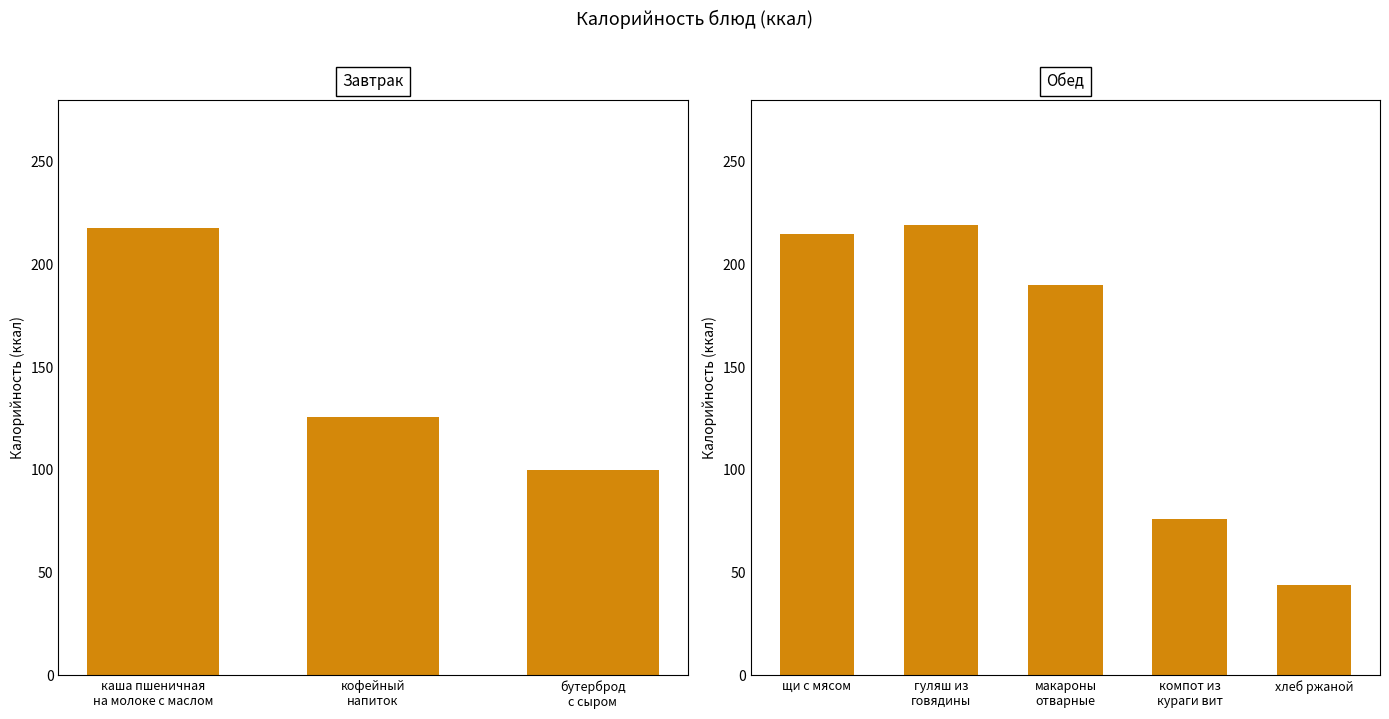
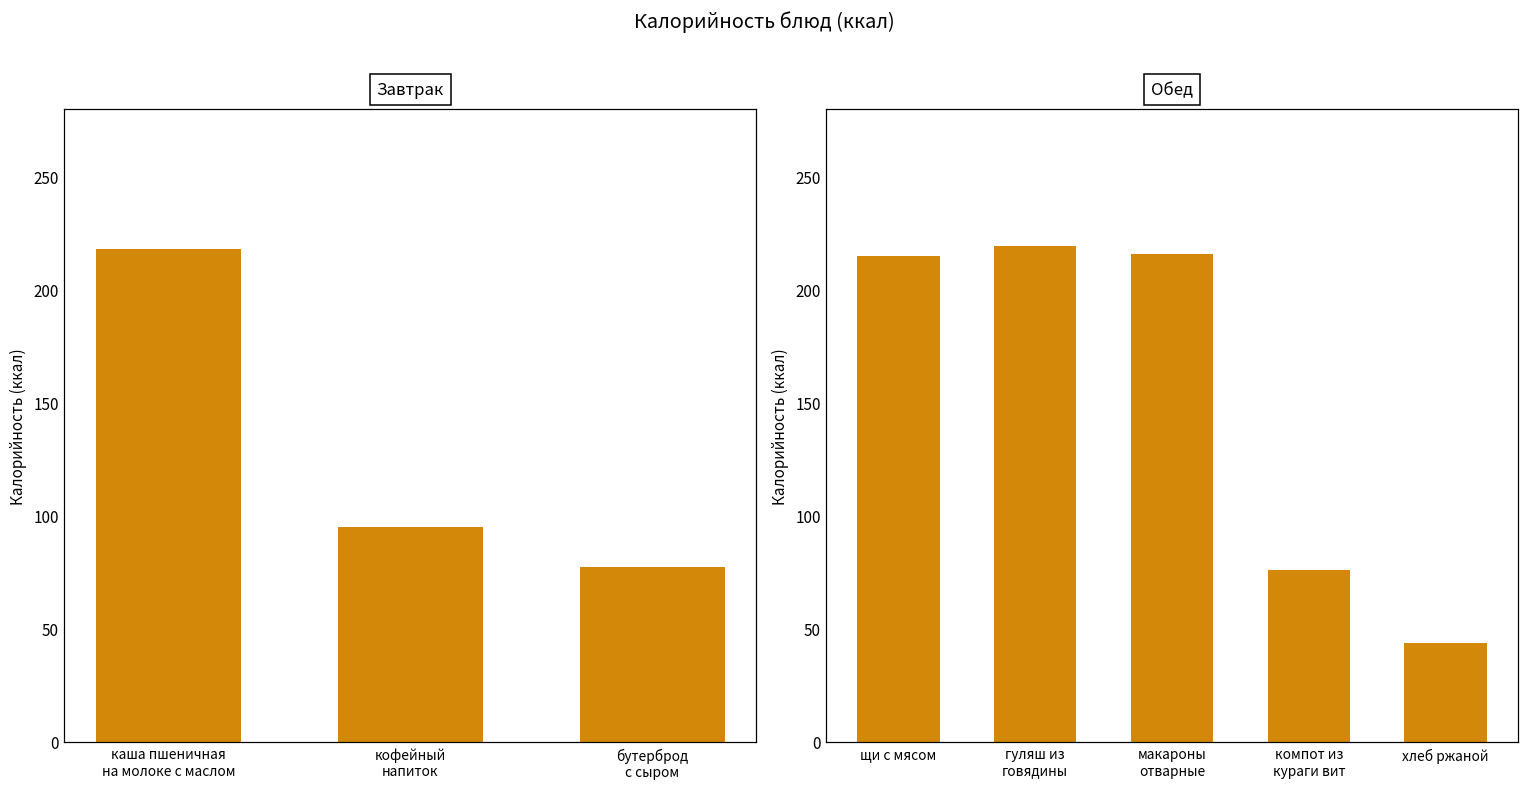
Завтрак, кофейный напиток: 126 -> 95
Завтрак, бутерброд с сыром: 100 -> 78
Обед, макароны отварные: 190 -> 216
